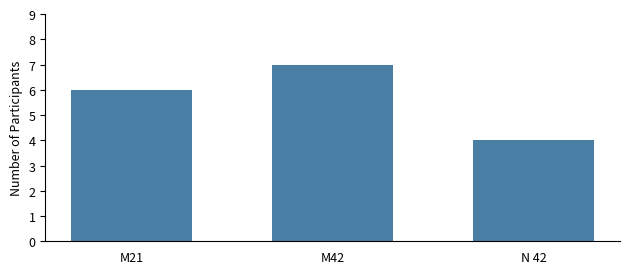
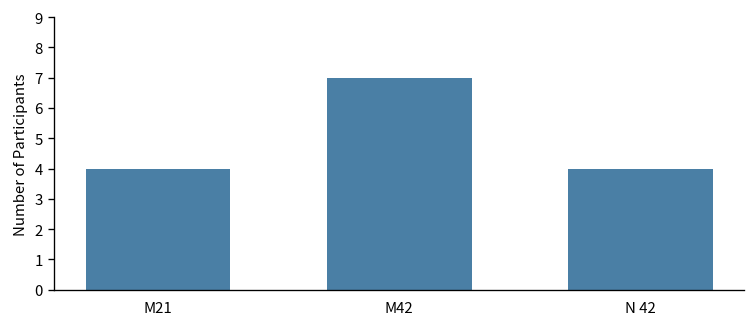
M21: 6 -> 4
